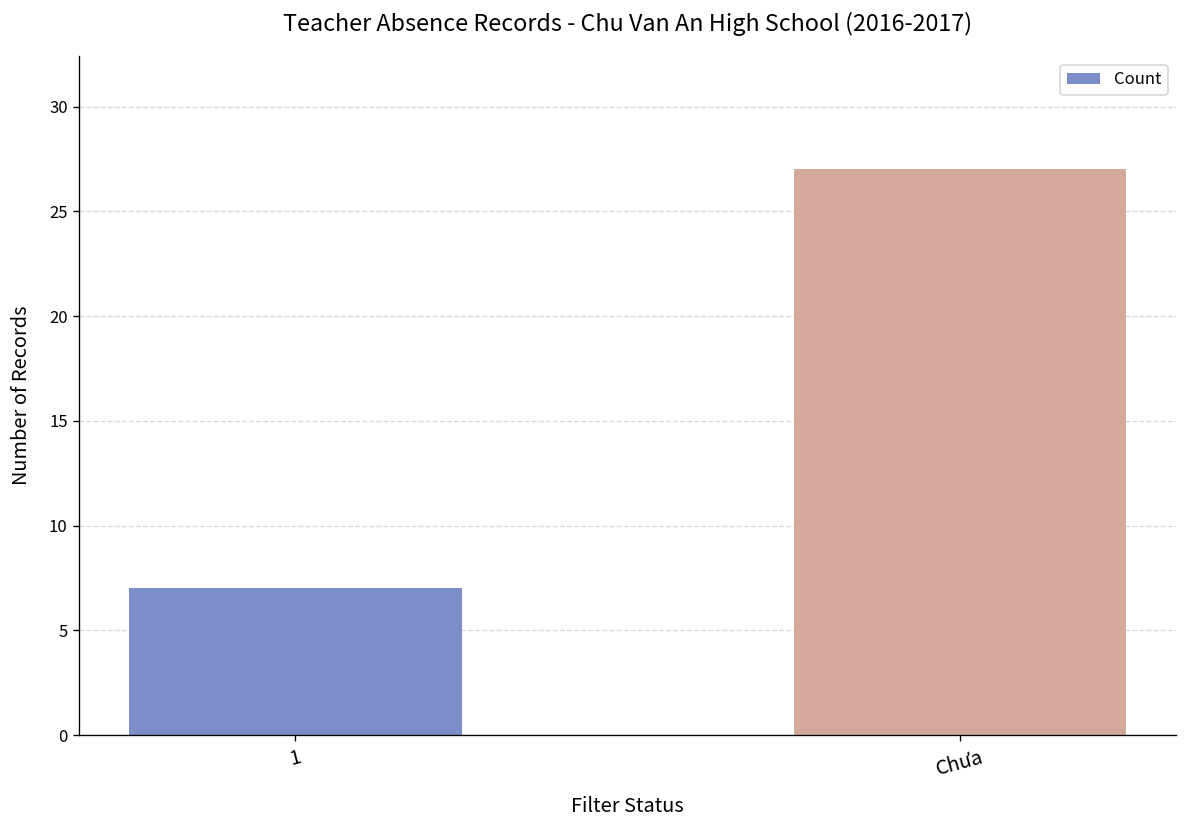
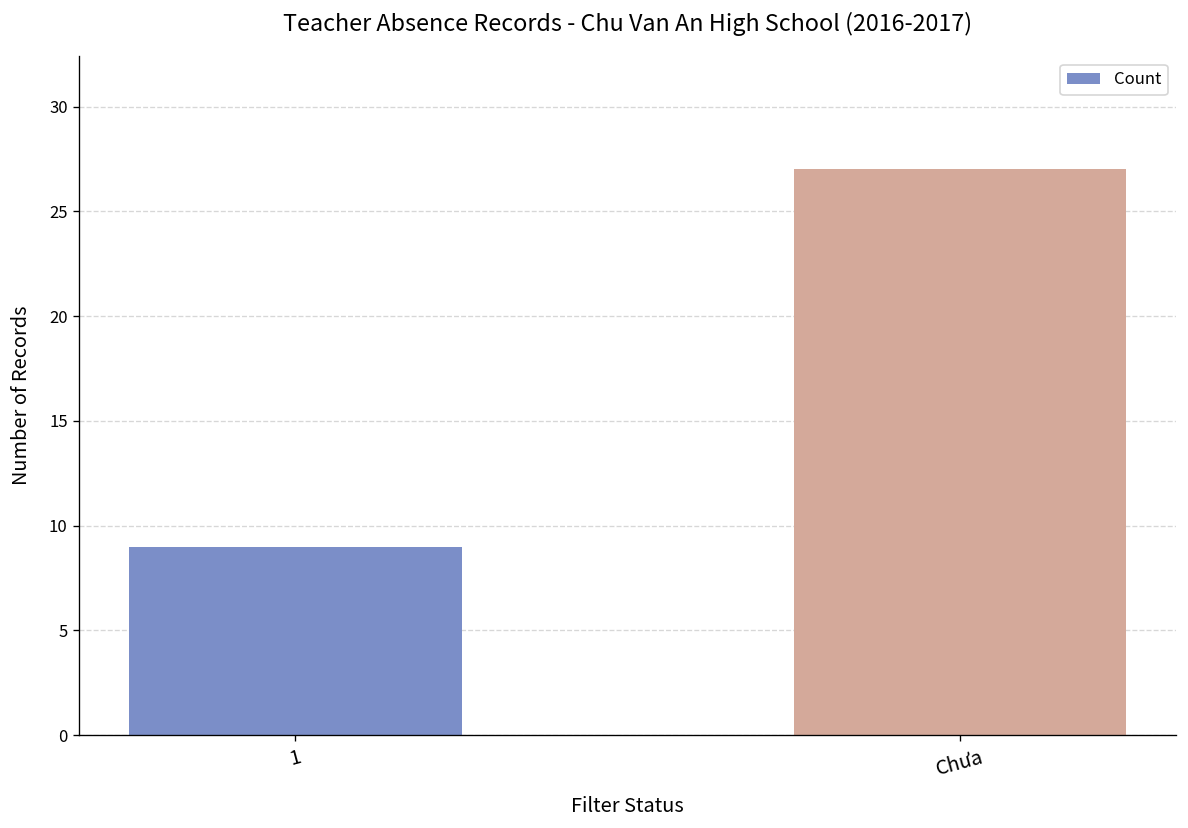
1: 7 -> 9
